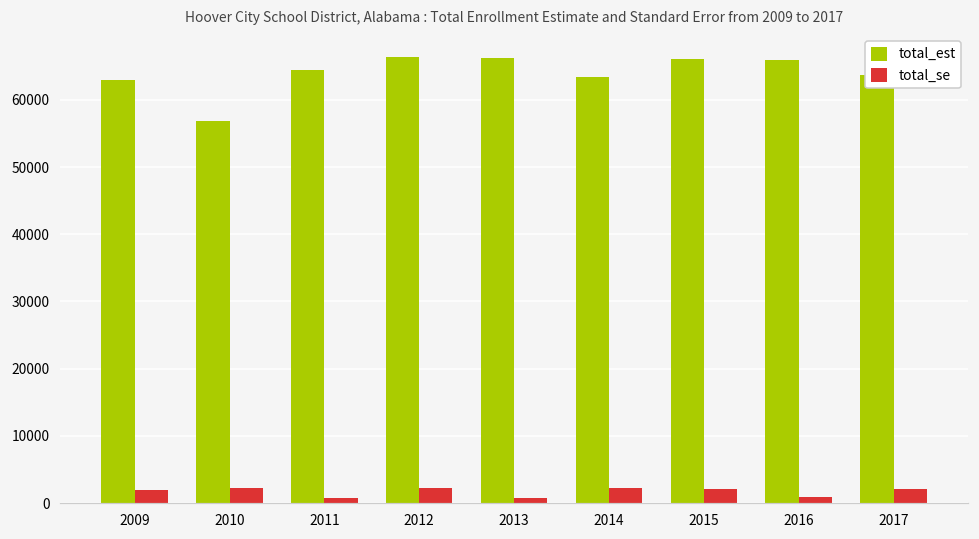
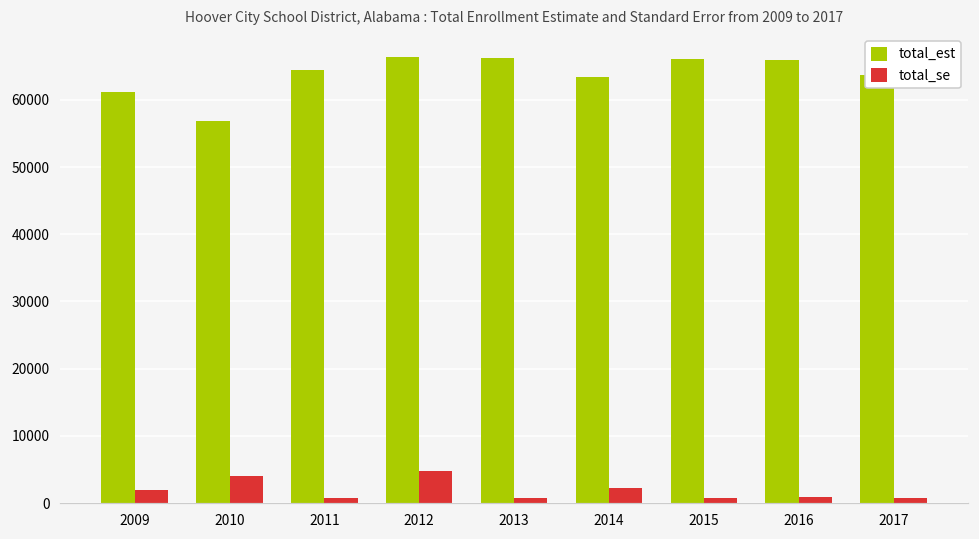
total_est, 2009: 63000 -> 61000
total_se, 2010: 2000 -> 4000
total_se, 2012: 2000 -> 5000
total_se, 2015: 2000 -> 1000
total_se, 2017: 2000 -> 1000
